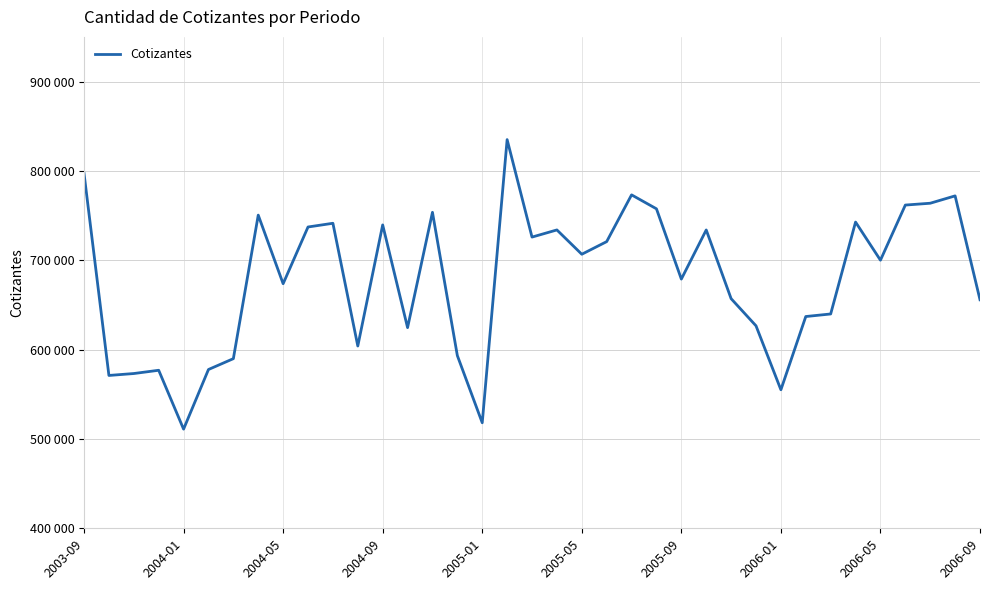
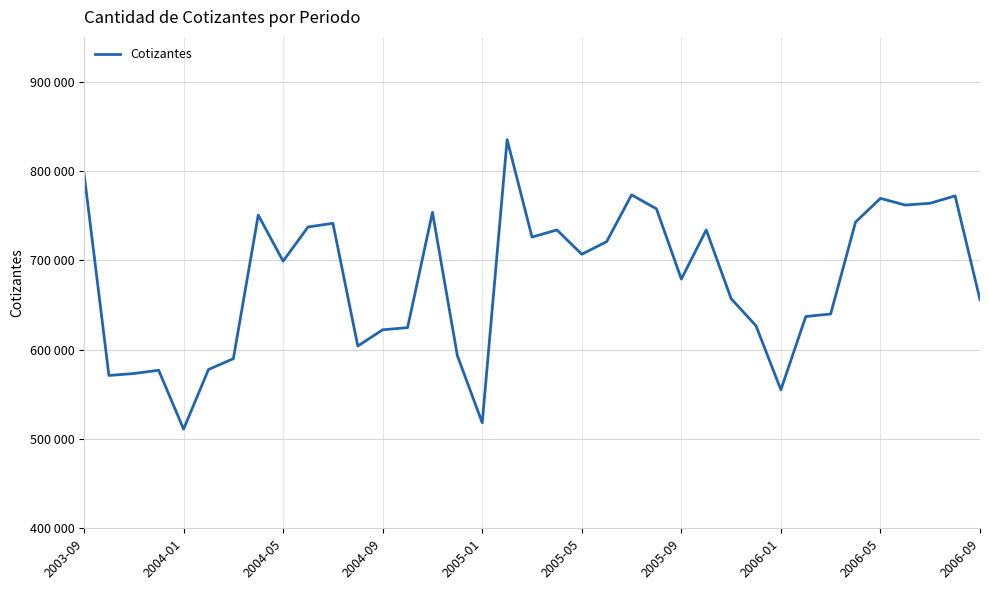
2004-05: 670000 -> 700000
2004-09: 740000 -> 620000
2006-05: 700000 -> 770000
